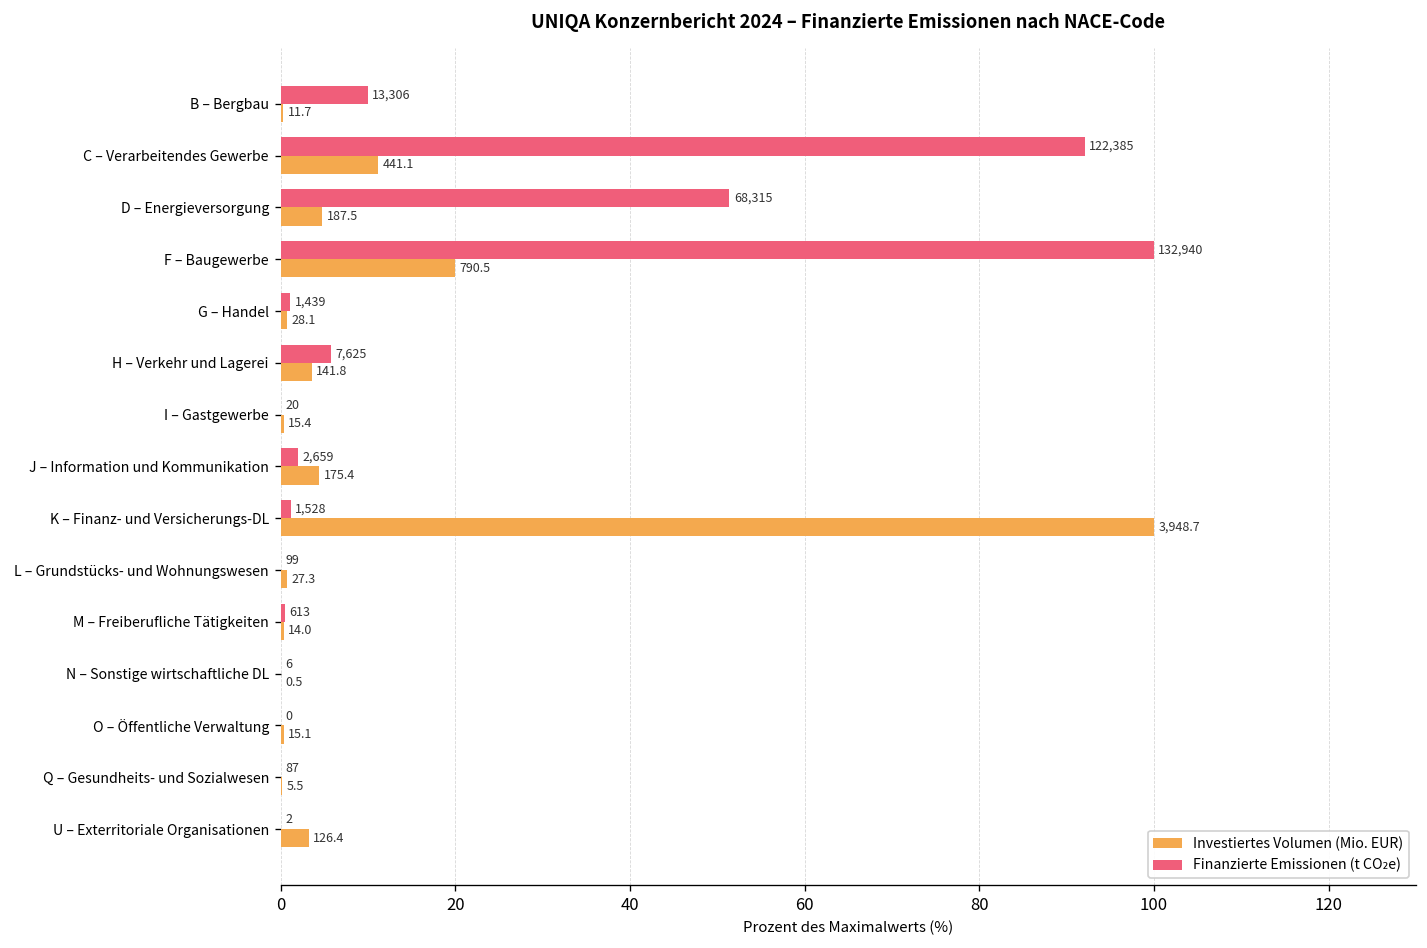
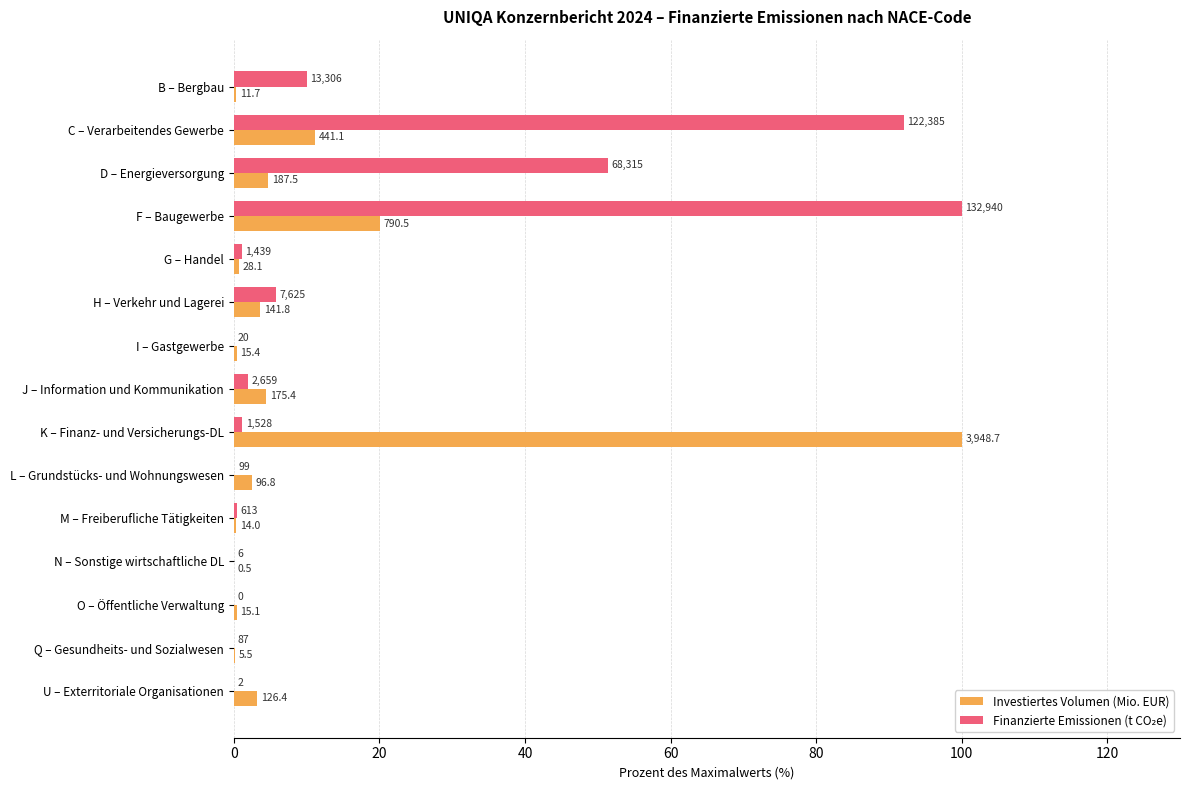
Investiertes Volumen (Mio. EUR), L – Grundstücks- und Wohnungswesen: 27.3 -> 96.8
